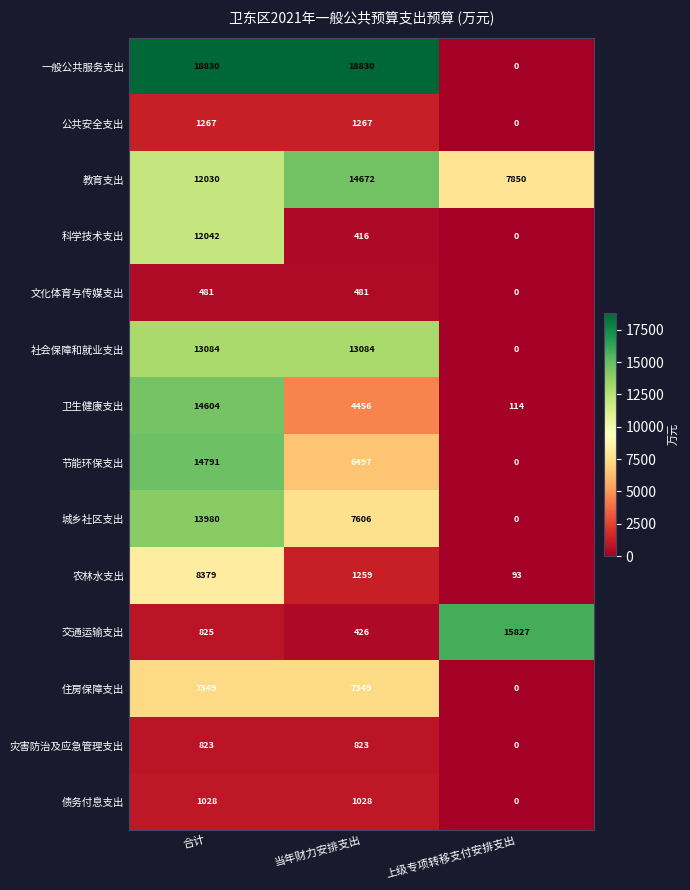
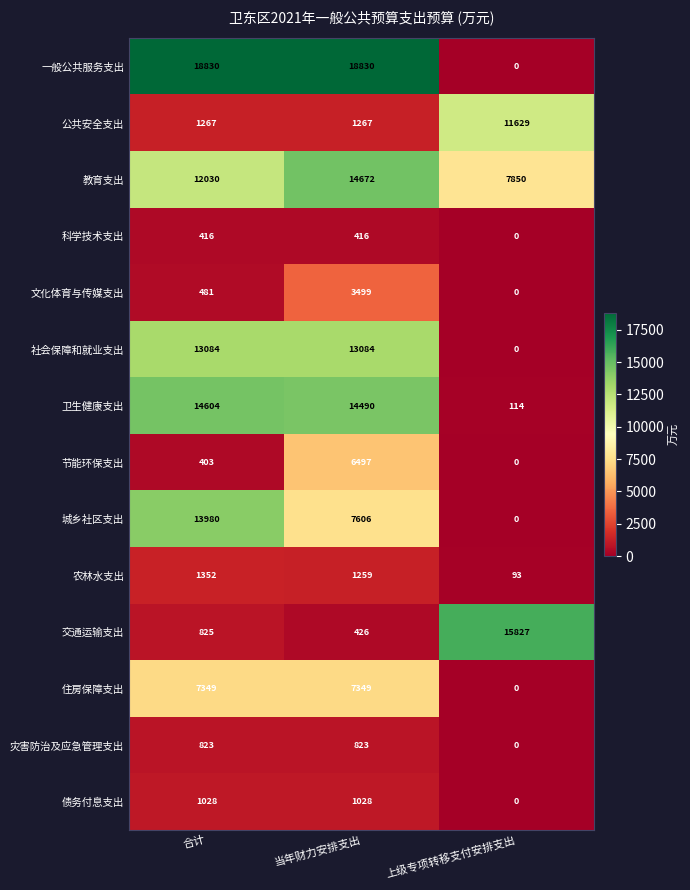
公共安全支出, 上级专项转移支付安排支出: 0 -> 11629
科学技术支出, 合计: 12042 -> 416
文化体育与传媒支出, 当年财力安排支出: 481 -> 3499
卫生健康支出, 当年财力安排支出: 4456 -> 14490
节能环保支出, 合计: 14791 -> 403
农林水支出, 合计: 8379 -> 1352
